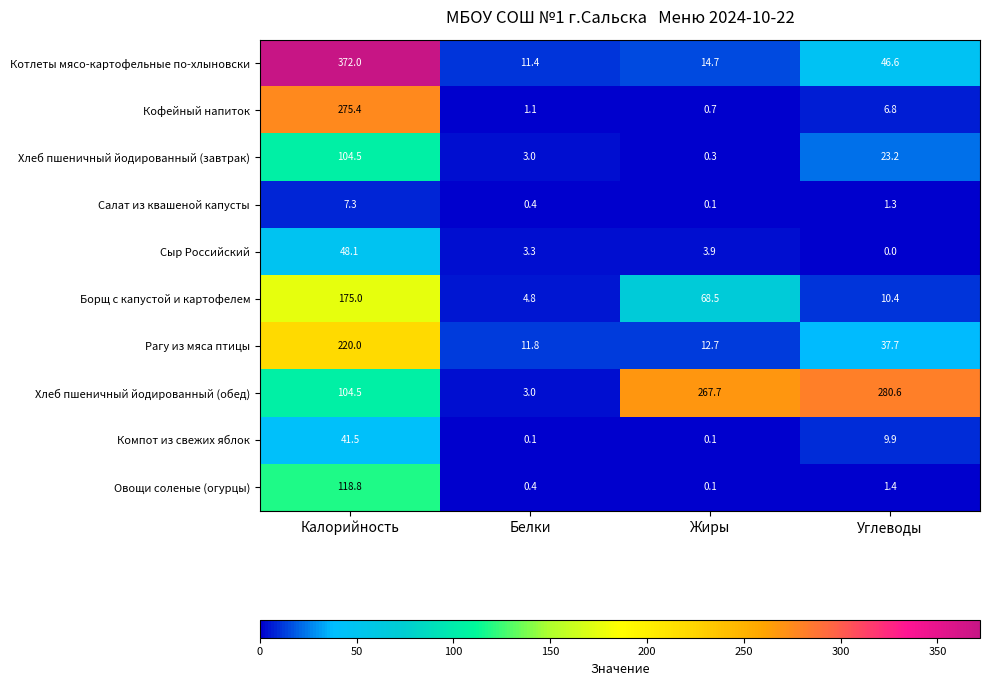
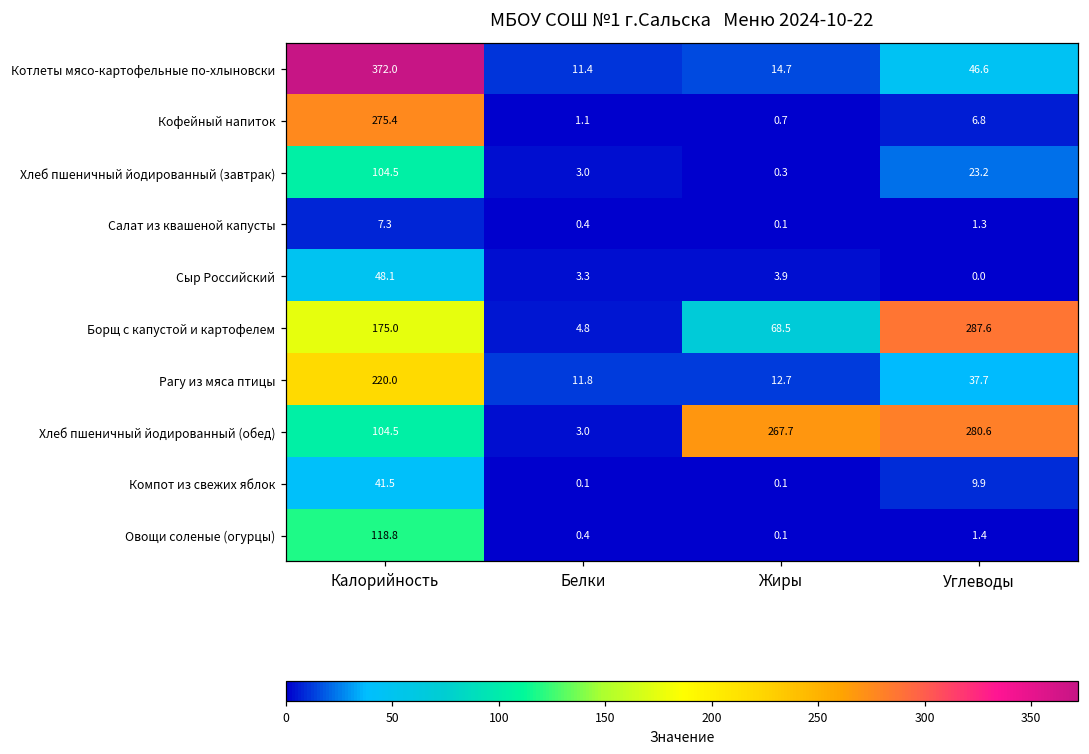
Борщ с капустой и картофелем, Углеводы: 10.4 -> 287.6
